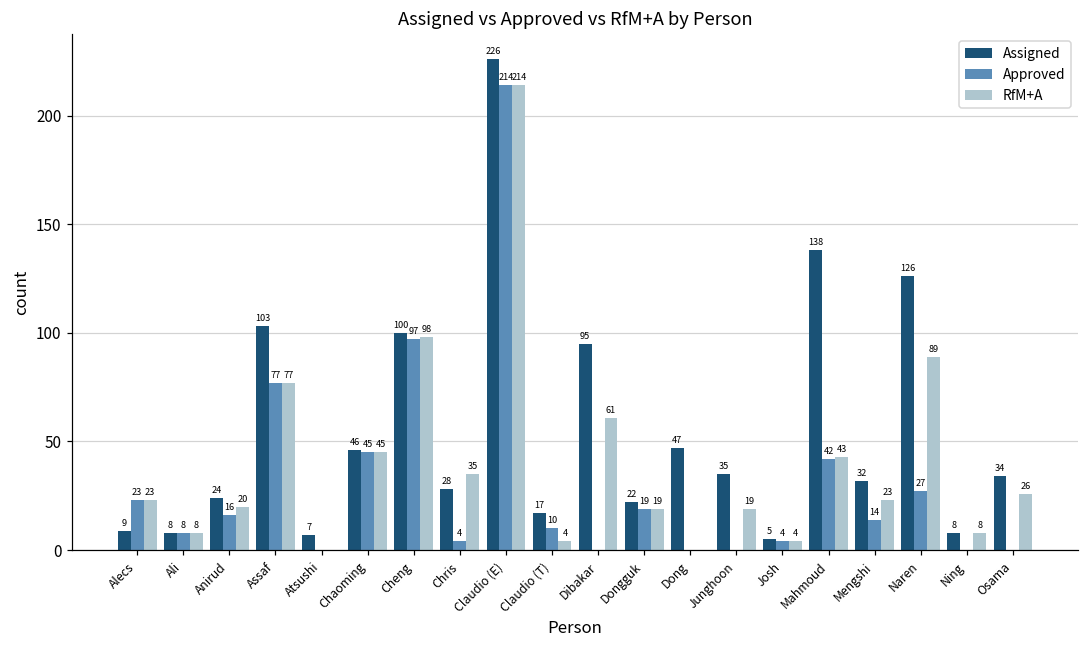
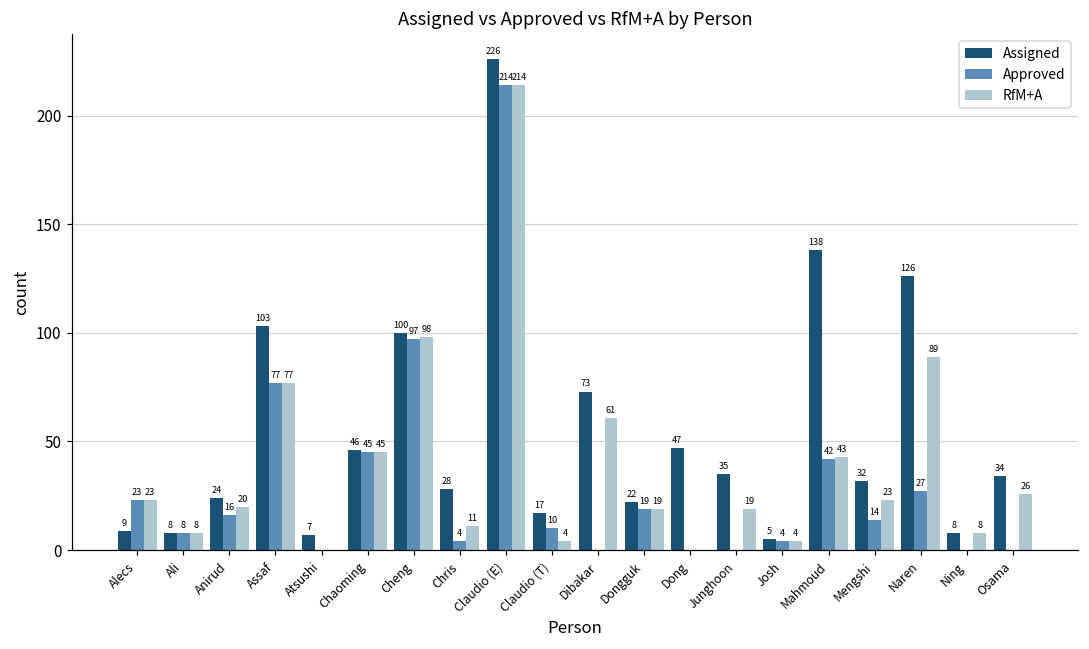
RfM+A, Chris: 35 -> 11
Assigned, Dibakar: 95 -> 73
